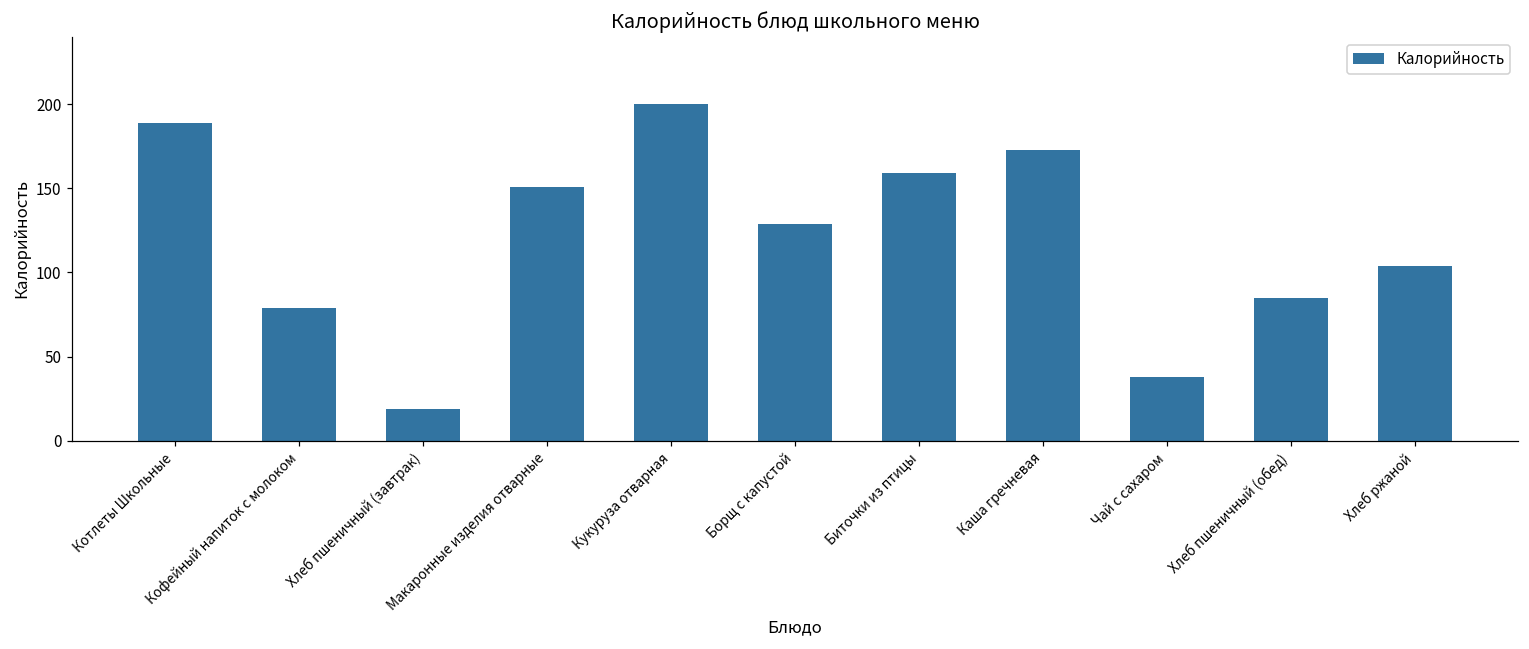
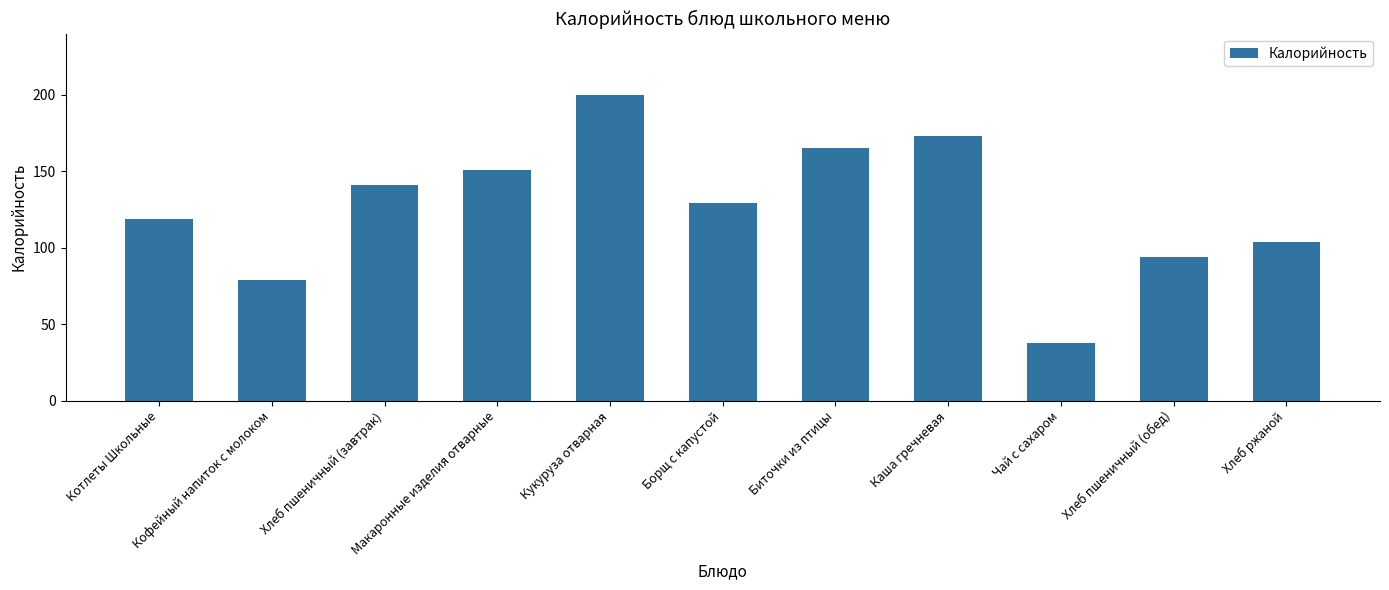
Котлеты Школьные: 189 -> 119
Хлеб пшеничный (завтрак): 19 -> 141
Биточки из птицы: 159 -> 165
Хлеб пшеничный (обед): 85 -> 94
